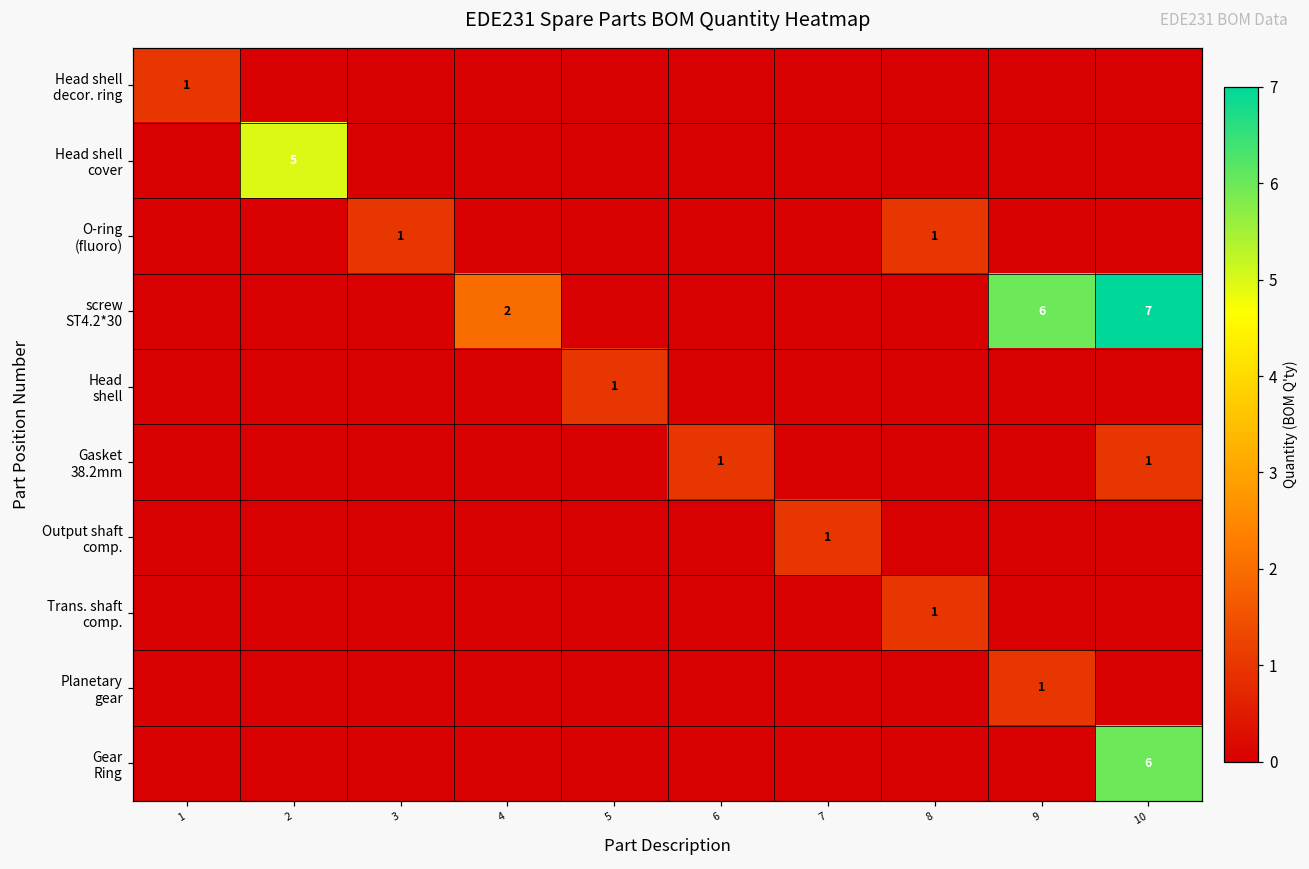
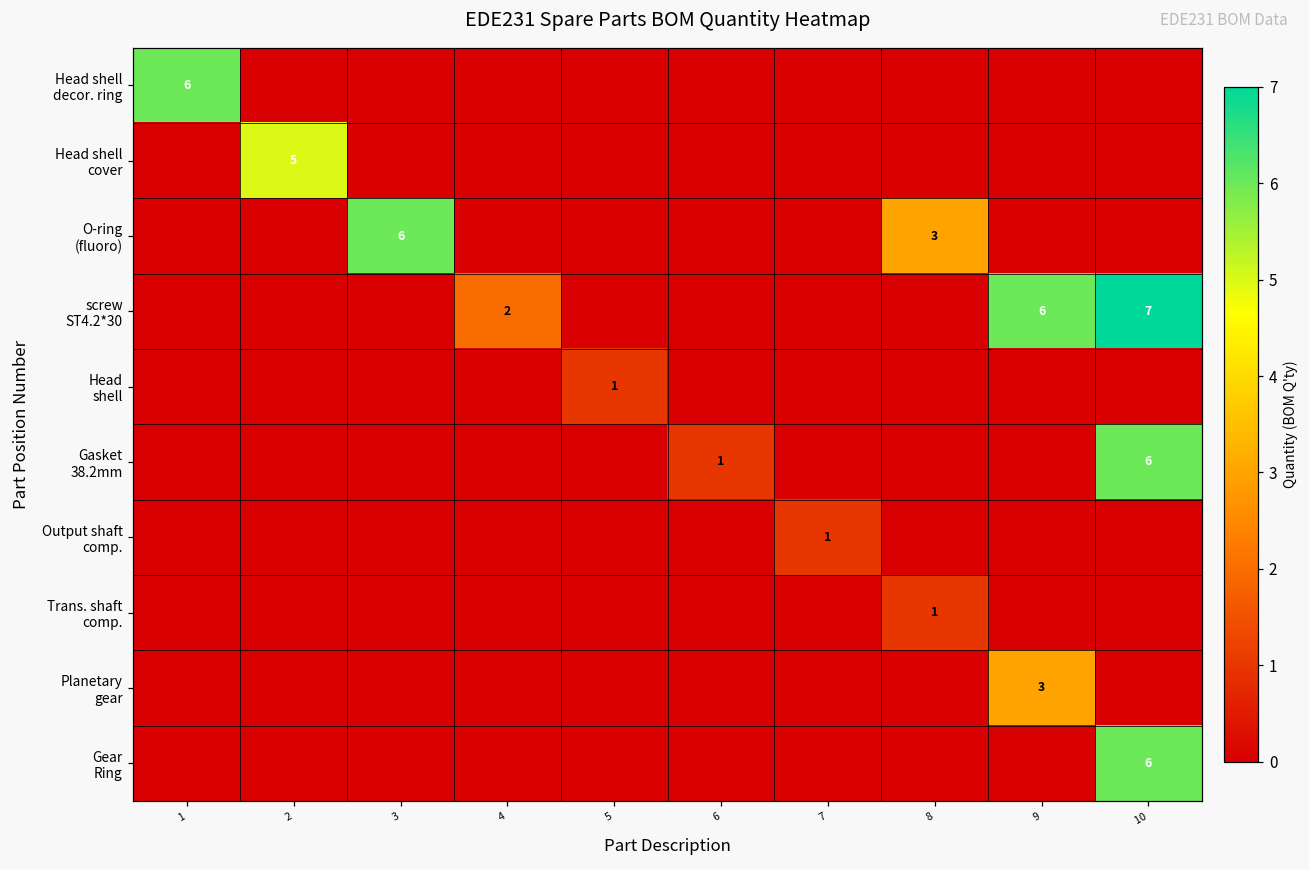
Head shell decor. ring, 1: 1 -> 6
O-ring (fluoro), 3: 1 -> 6
O-ring (fluoro), 8: 1 -> 3
Gasket 38.2mm, 10: 1 -> 6
Planetary gear, 9: 1 -> 3
